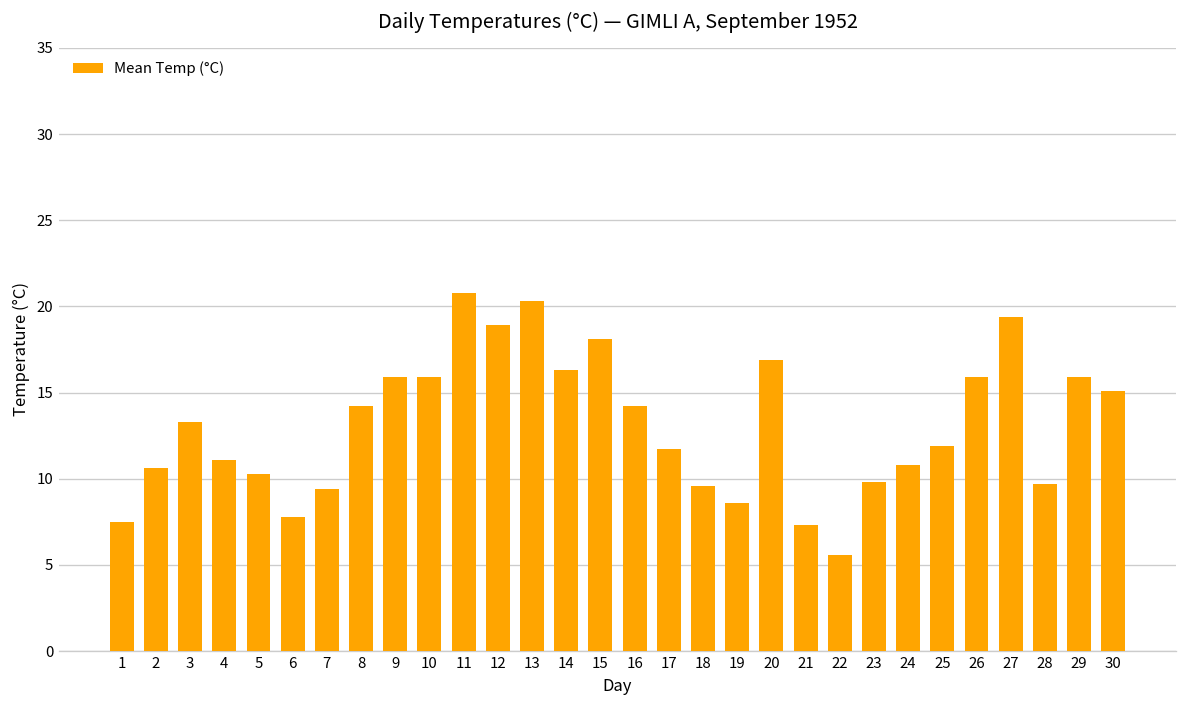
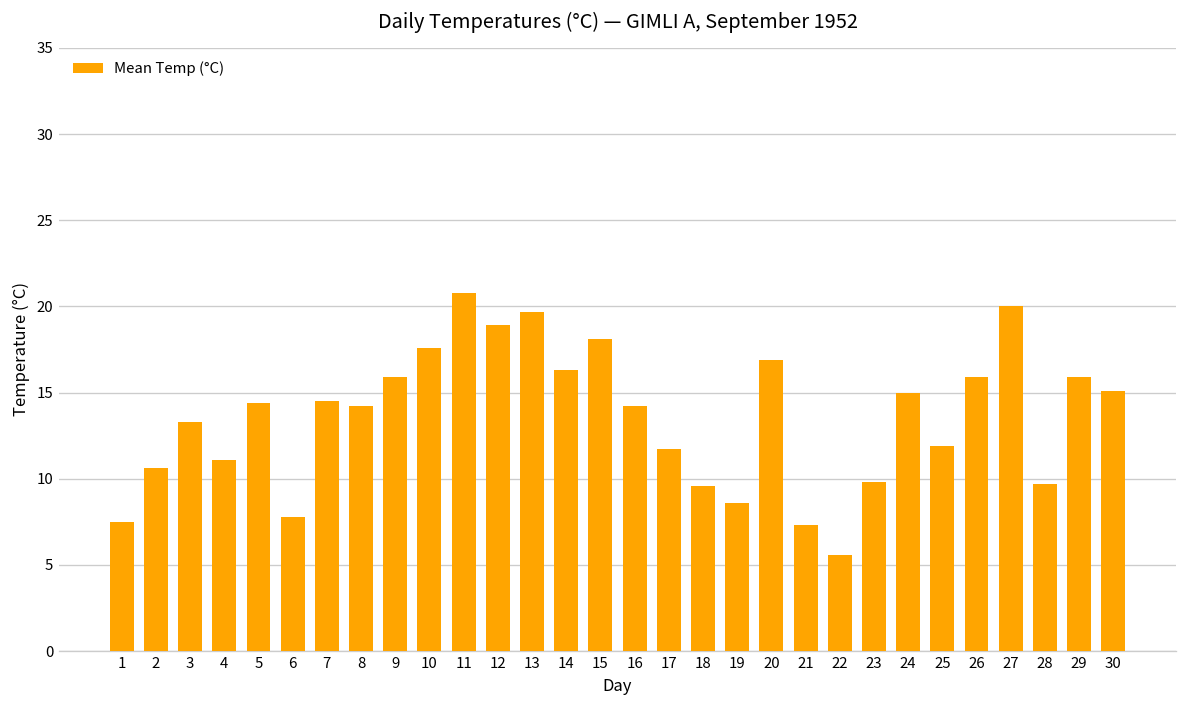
5: 10.3 -> 14.4
7: 9.4 -> 14.5
10: 15.9 -> 17.6
13: 20.3 -> 19.7
24: 10.8 -> 15.0
27: 19.4 -> 20.0
